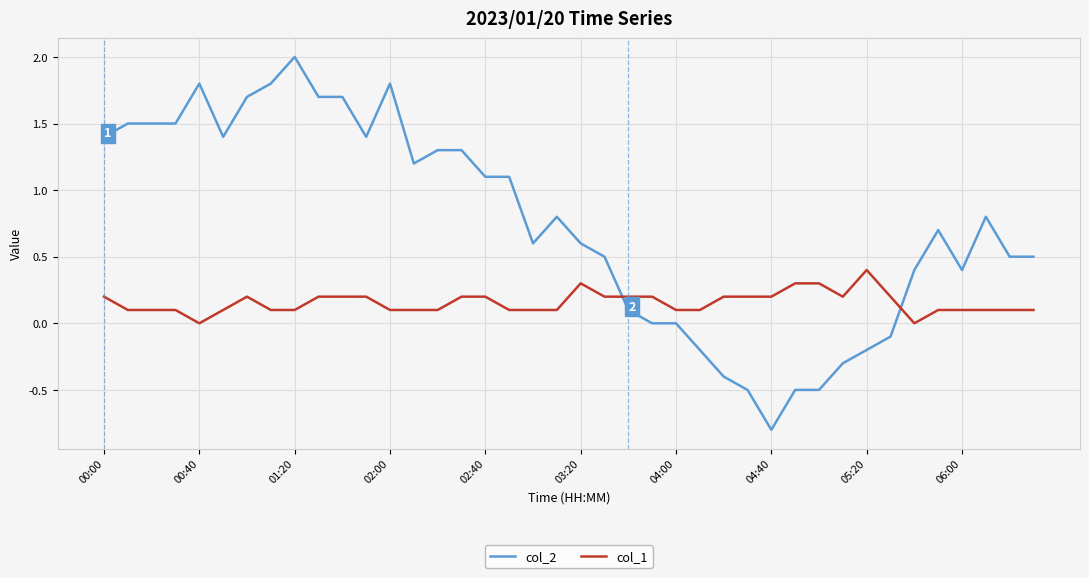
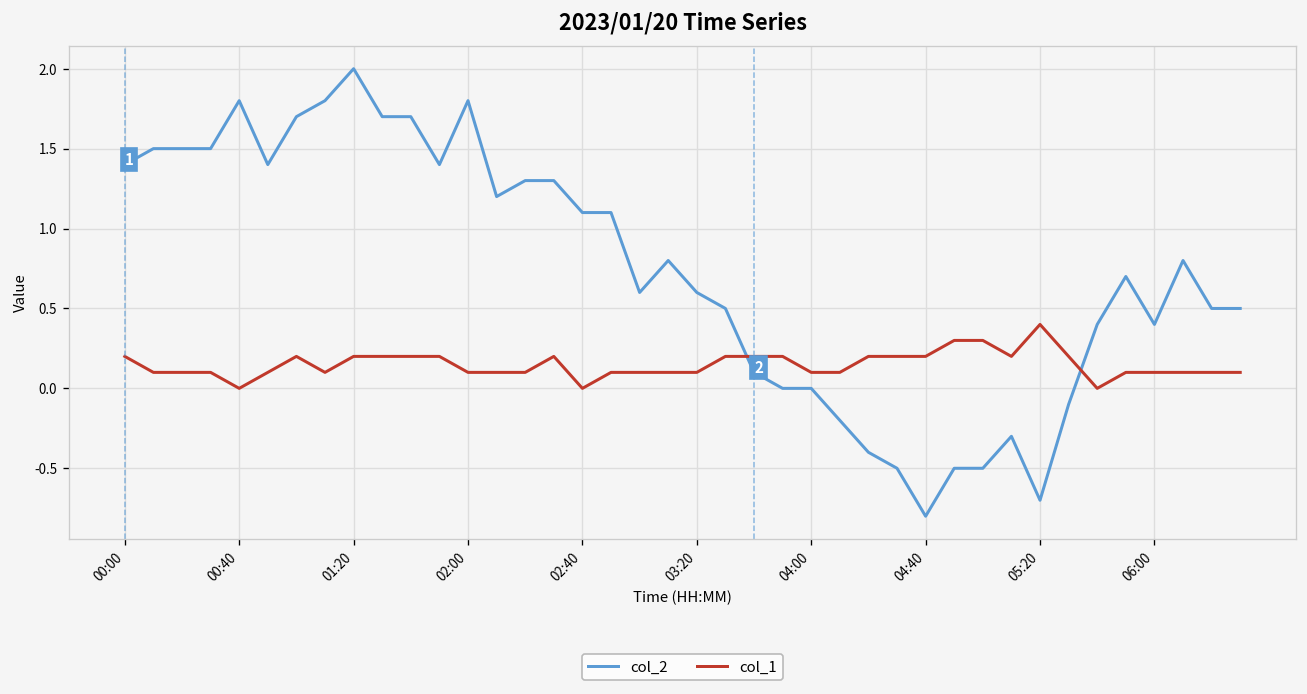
col_1, 01:20: 0.1 -> 0.2
col_1, 02:40: 0.2 -> 0.0
col_1, 03:20: 0.3 -> 0.1
col_2, 05:20: -0.2 -> -0.7
